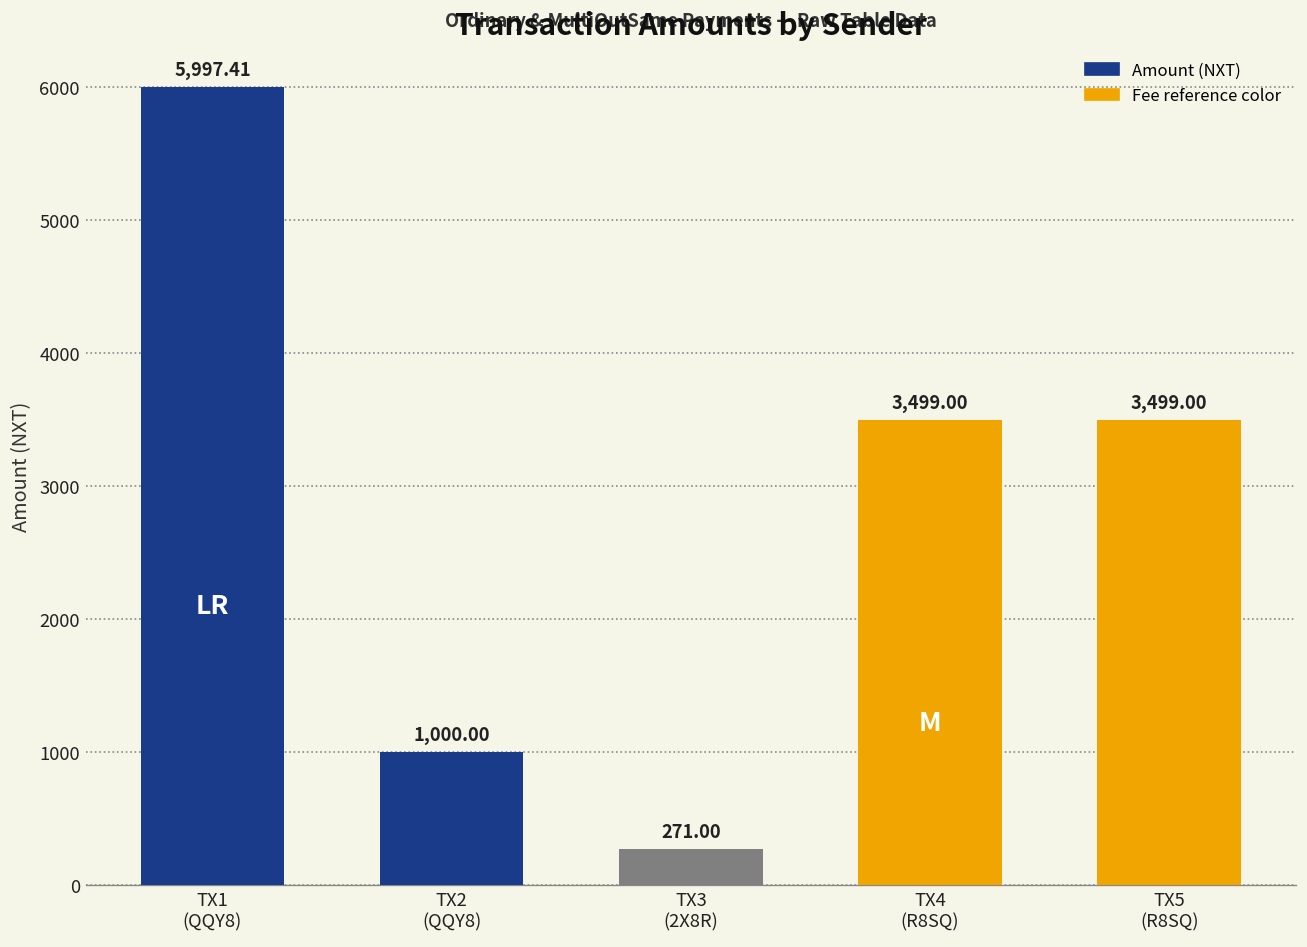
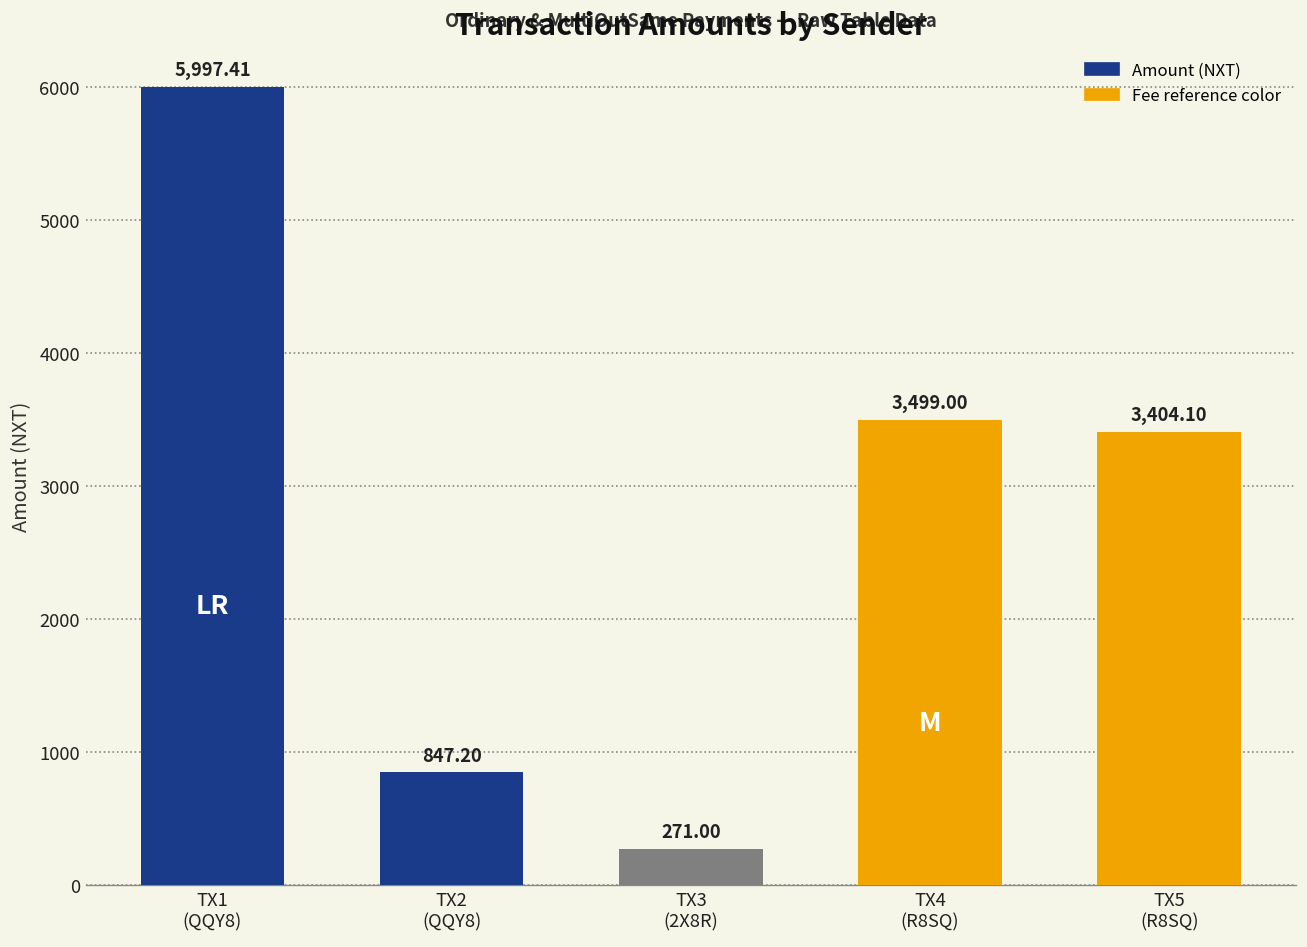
TX2 (QQY8): 1,000.00 -> 847.20
TX5 (R8SQ): 3,499.00 -> 3,404.10
